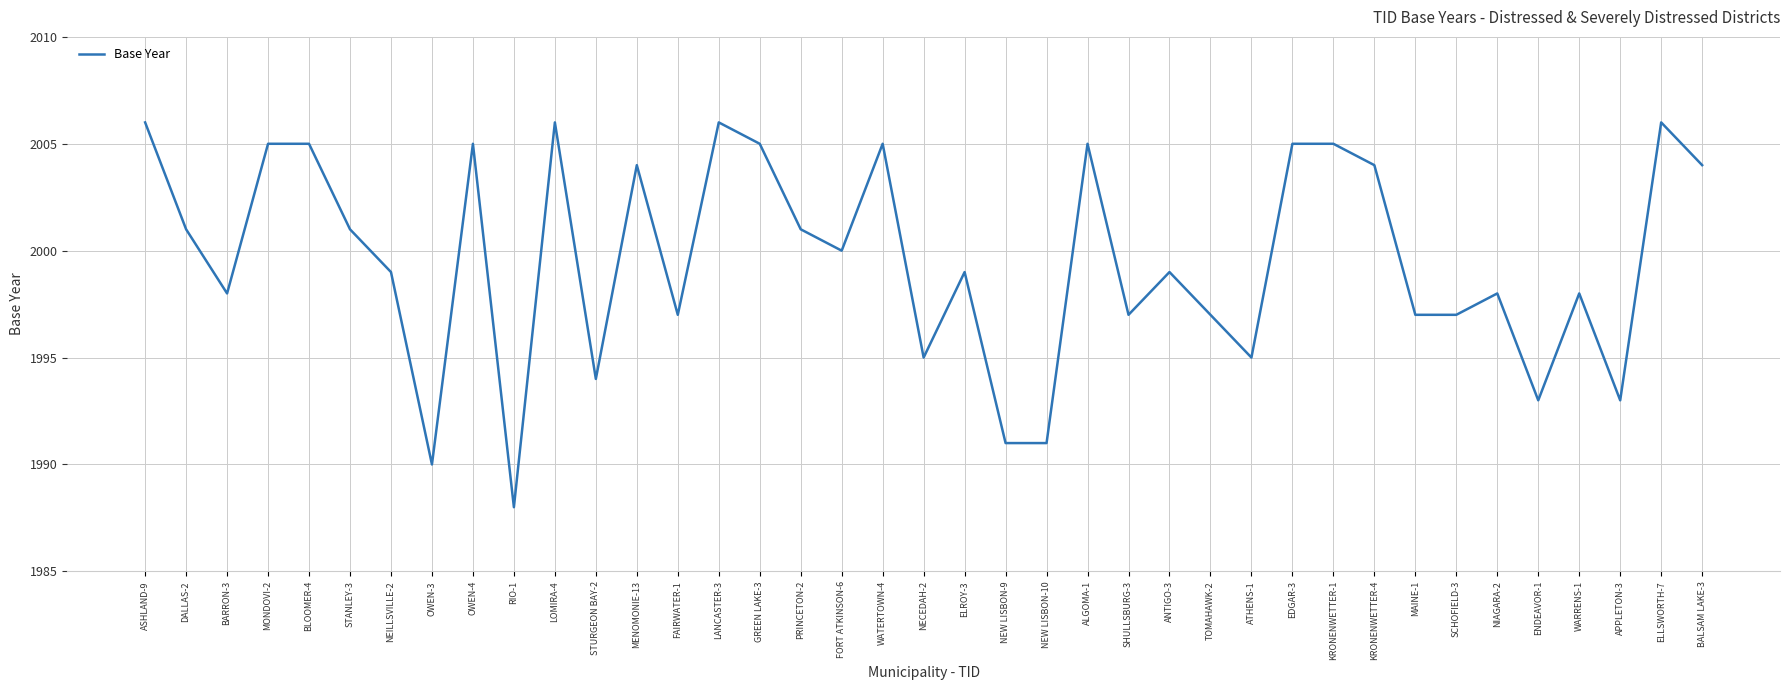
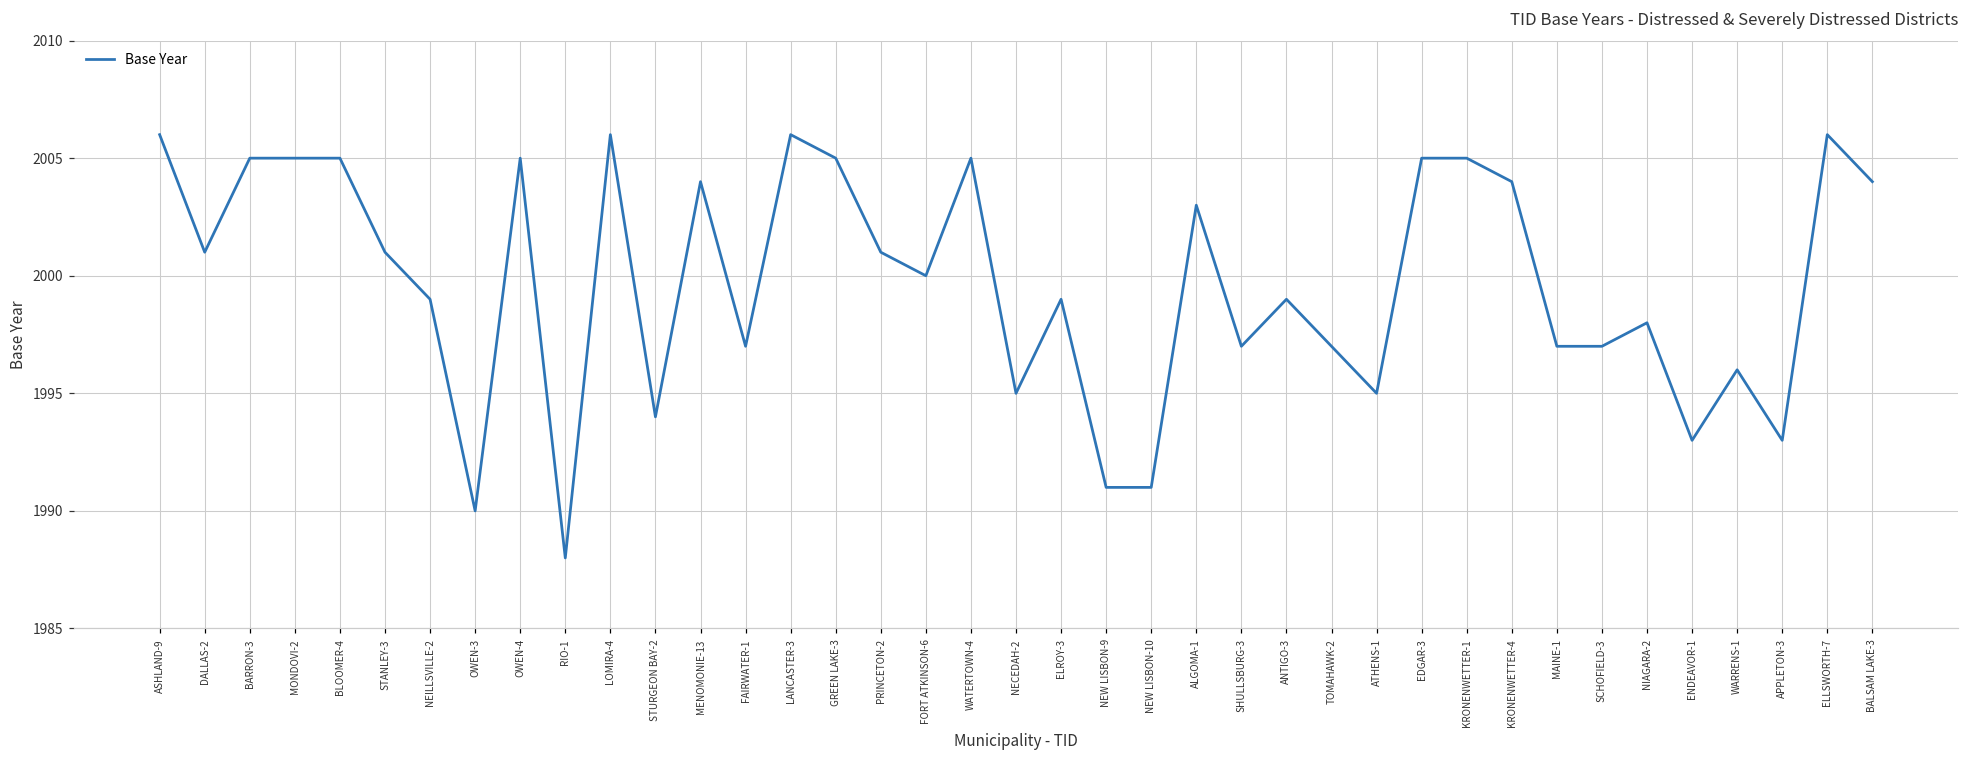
BARRON-3: 1998 -> 2005
ALGOMA-1: 2005 -> 2003
WARRENS-1: 1998 -> 1996
